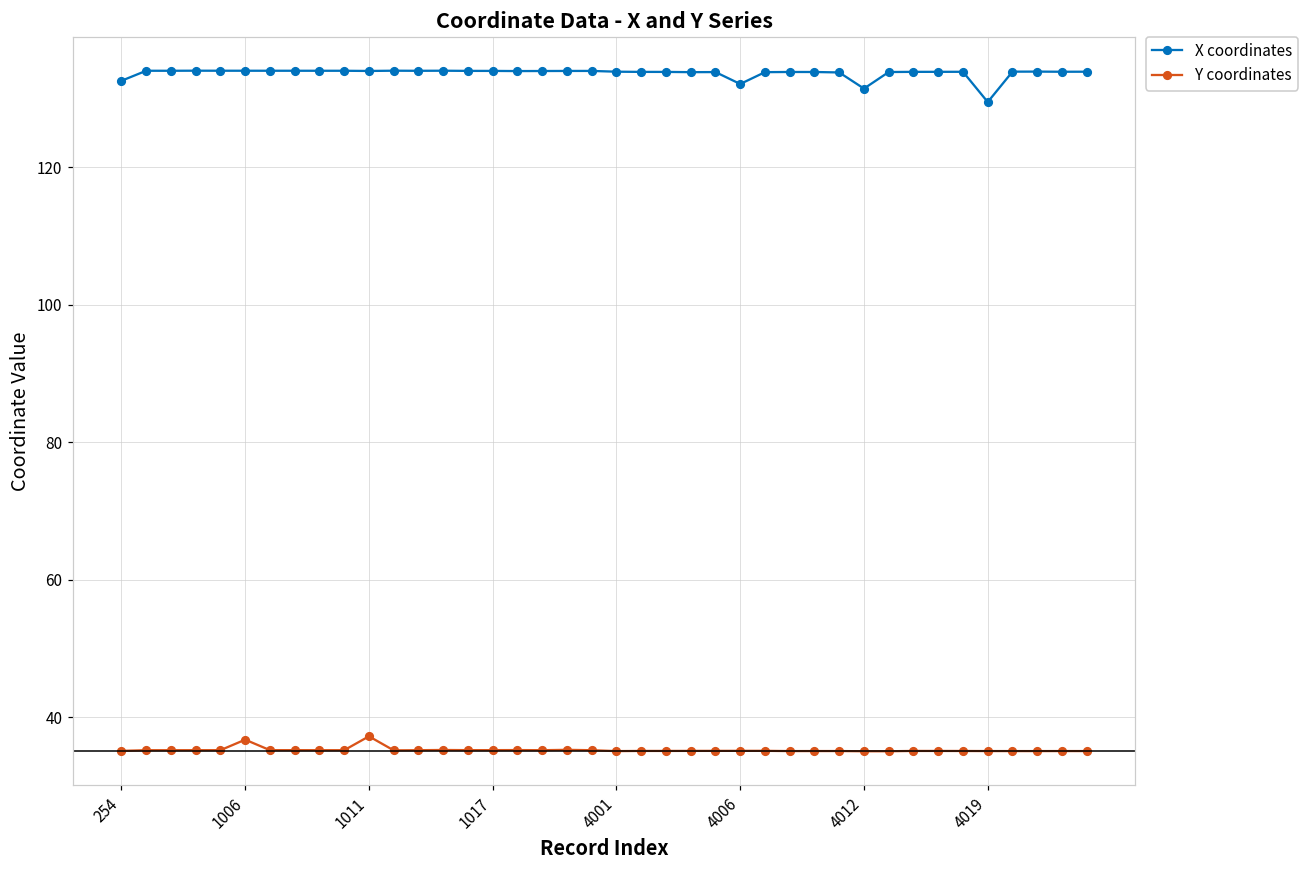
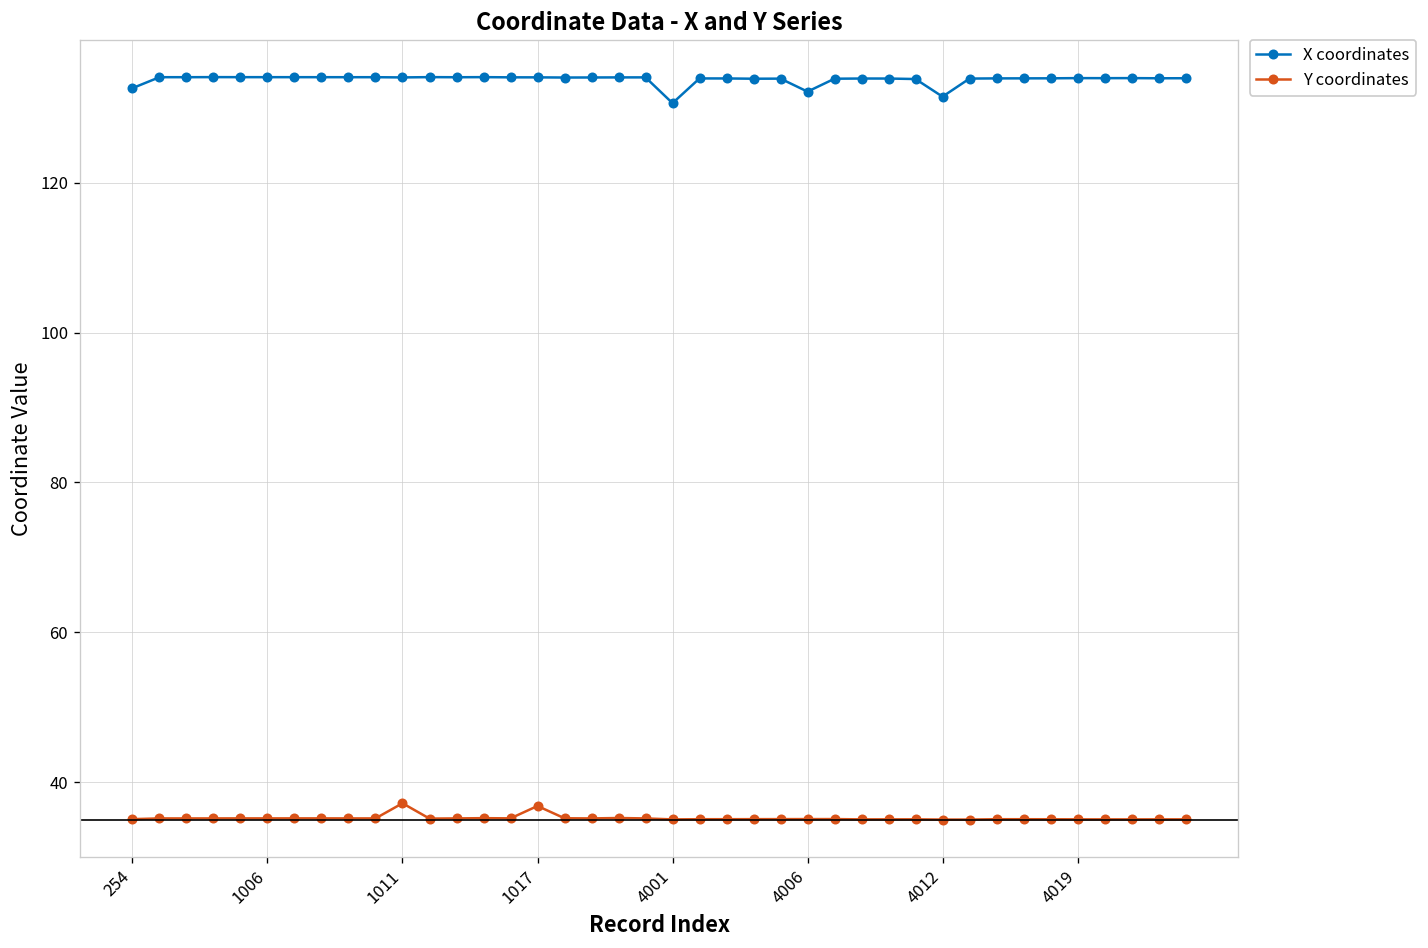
Y coordinates, 1006: 37 -> 35
Y coordinates, 1017: 35 -> 37
X coordinates, 4001: 134 -> 131
X coordinates, 4019: 130 -> 134
